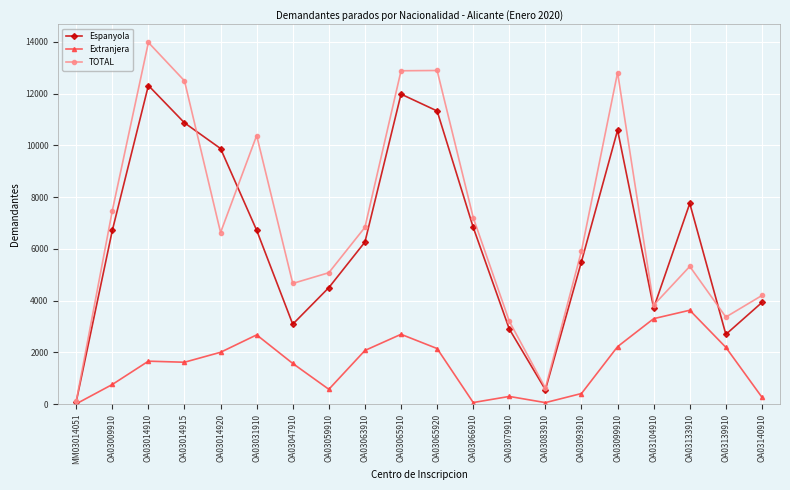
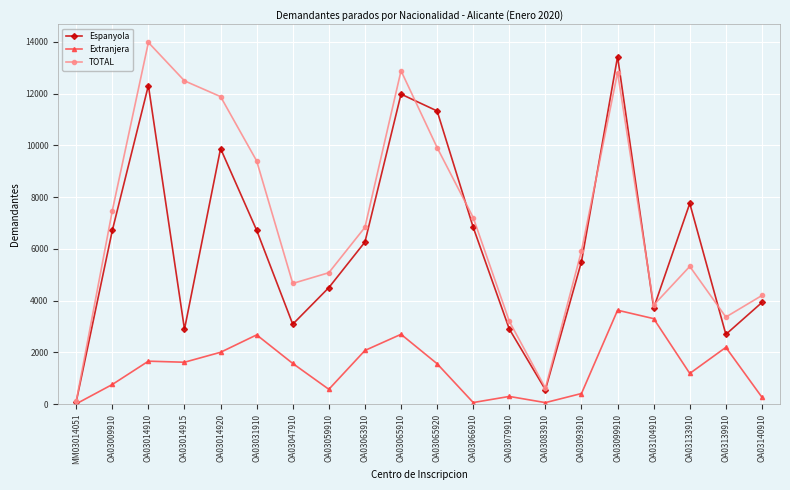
Espanyola, OA03014915: 10900 -> 2900
TOTAL, OA03014920: 6600 -> 11900
TOTAL, OA03031910: 10400 -> 9400
Extranjera, OA03065920: 2200 -> 1600
TOTAL, OA03065920: 12900 -> 9900
Espanyola, OA03099910: 10600 -> 13400
Extranjera, OA03099910: 2200 -> 3600
Extranjera, OA03133910: 3600 -> 1200
